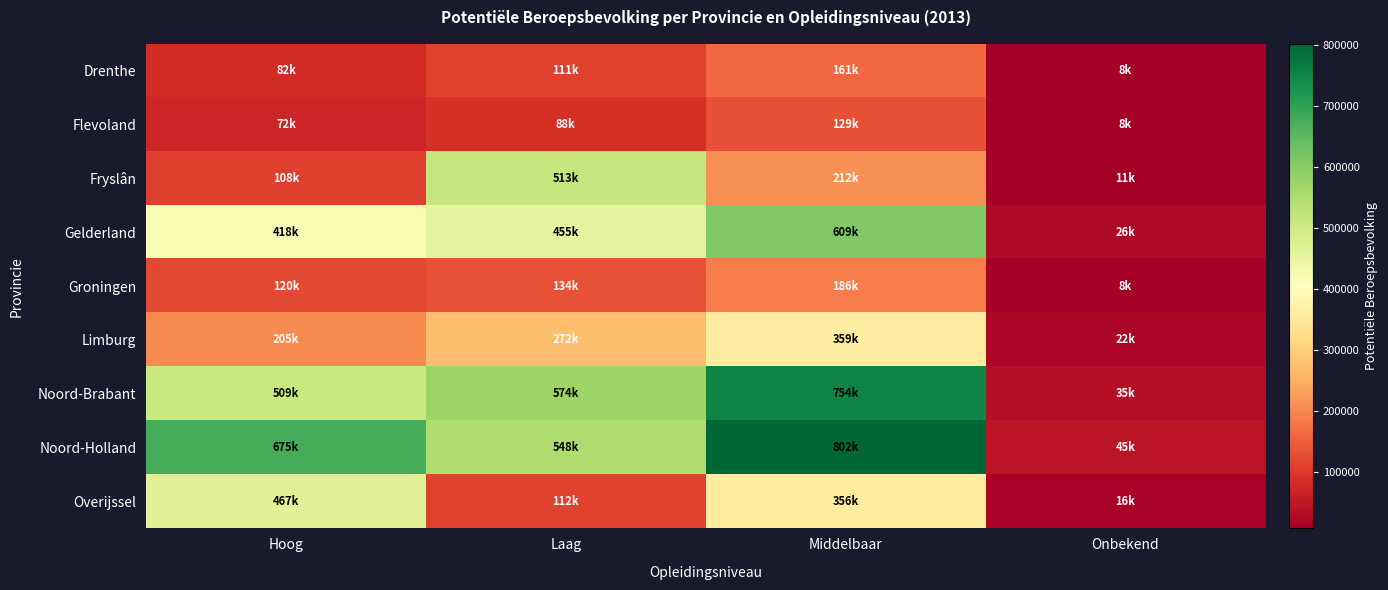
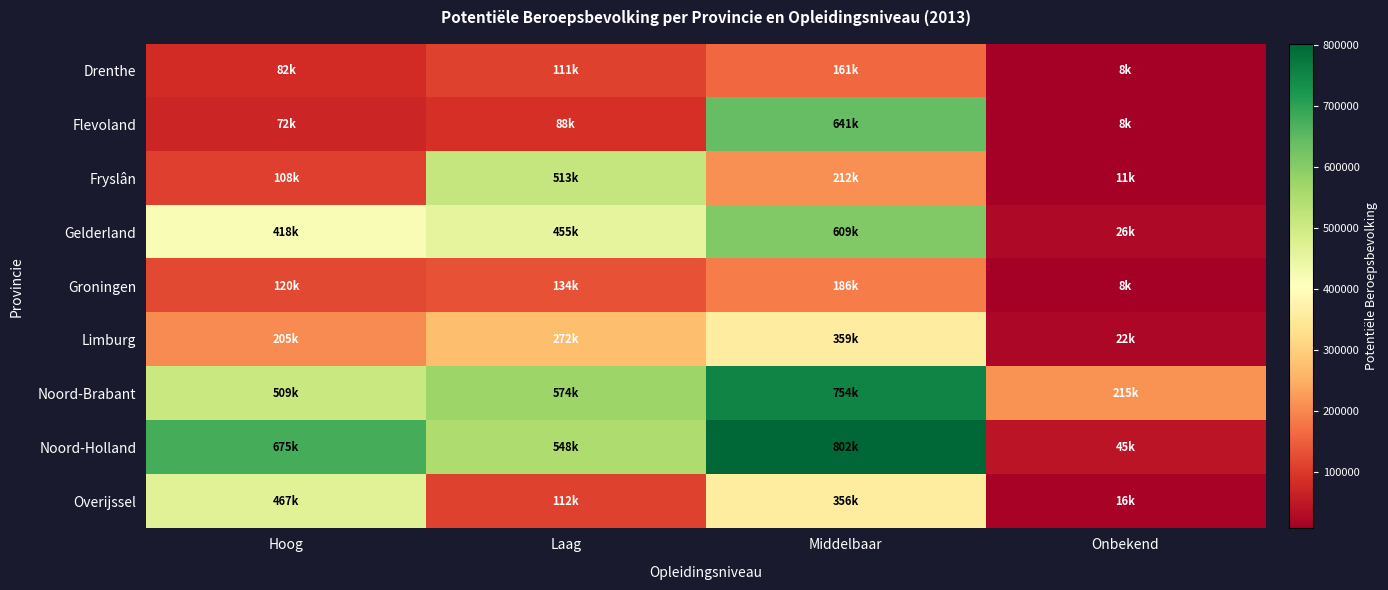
Flevoland, Middelbaar: 129k -> 641k
Noord-Brabant, Onbekend: 35k -> 215k
